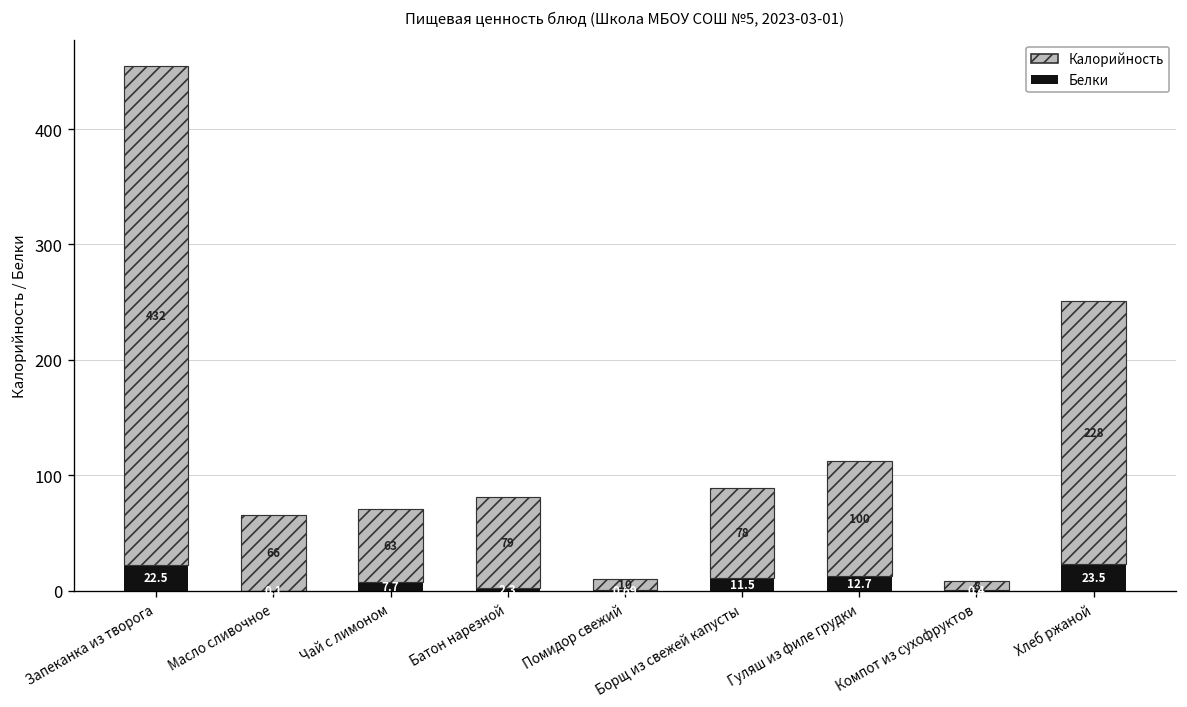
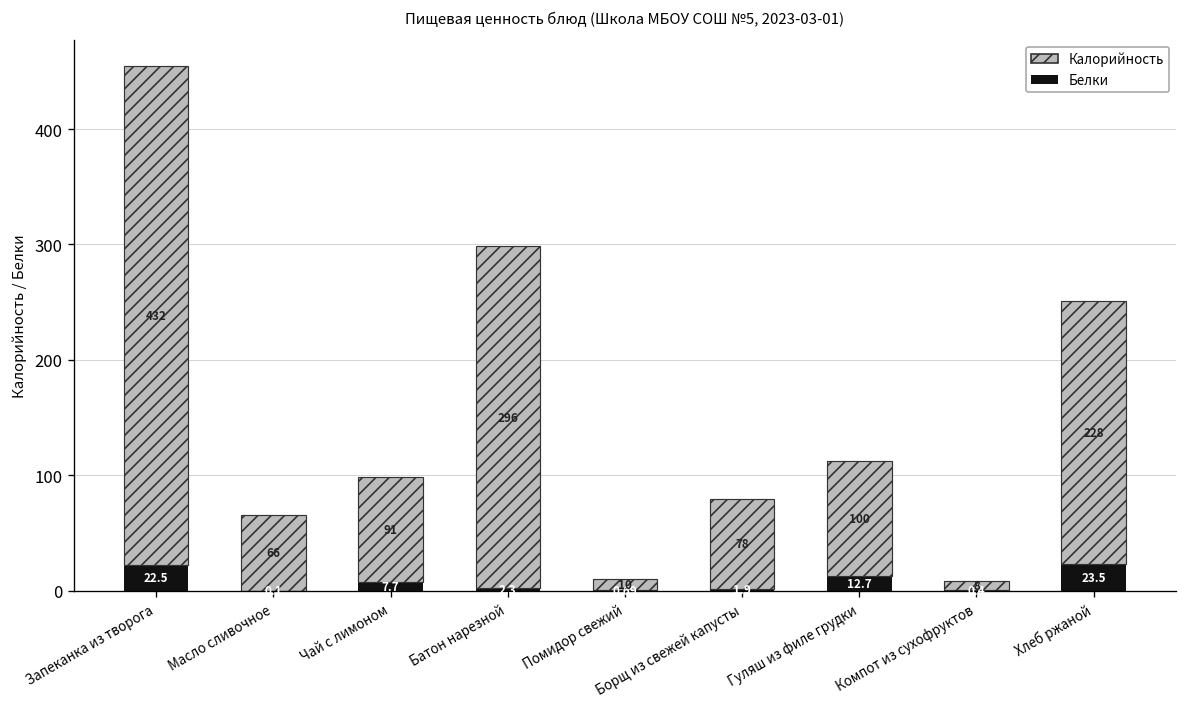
Калорийность, Чай с лимоном: 63 -> 91
Калорийность, Батон нарезной: 79 -> 296
Белки, Борщ из свежей капусты: 11.5 -> 1.9
